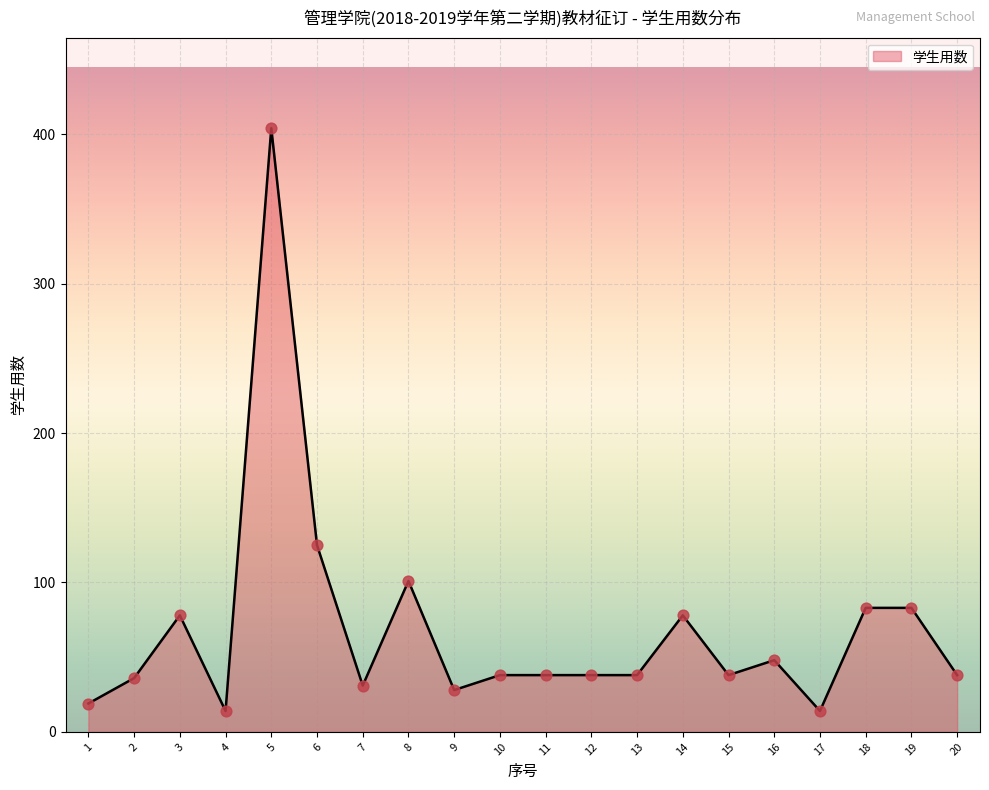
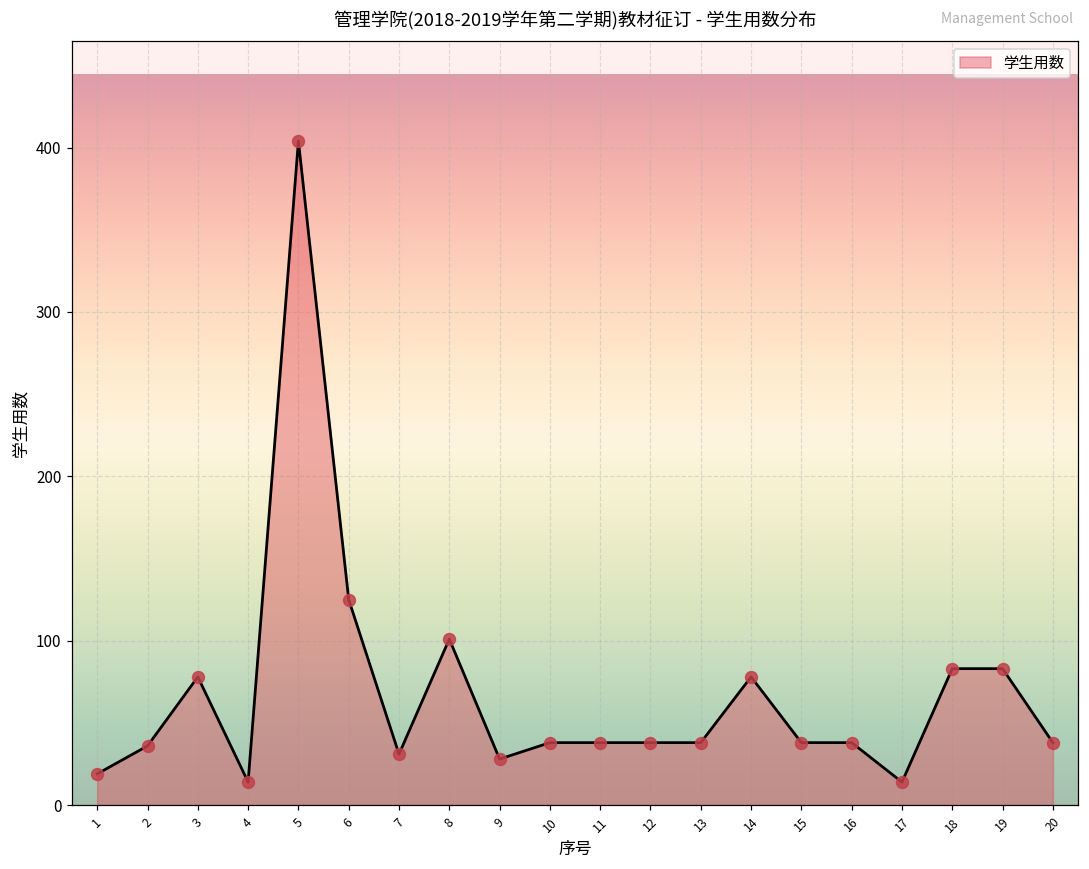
16: 48 -> 38
